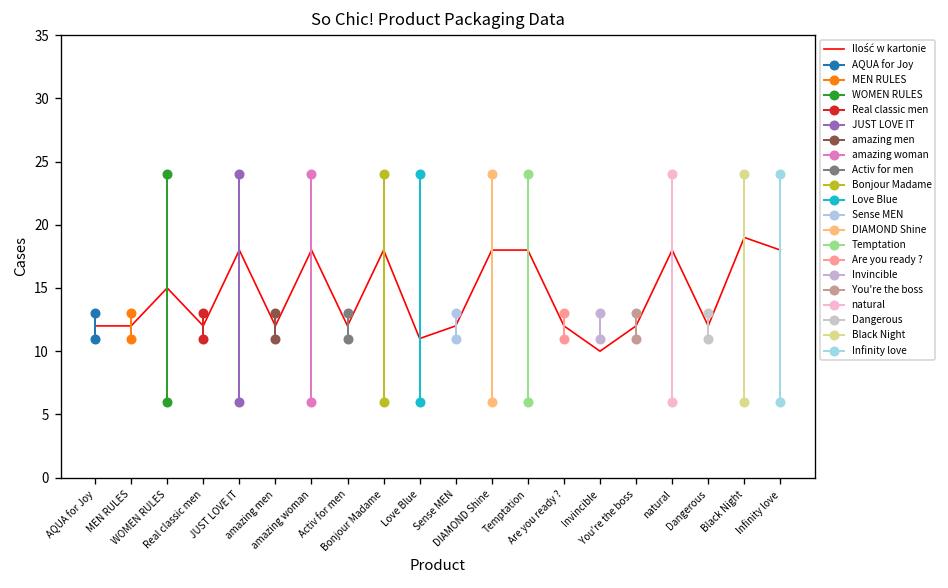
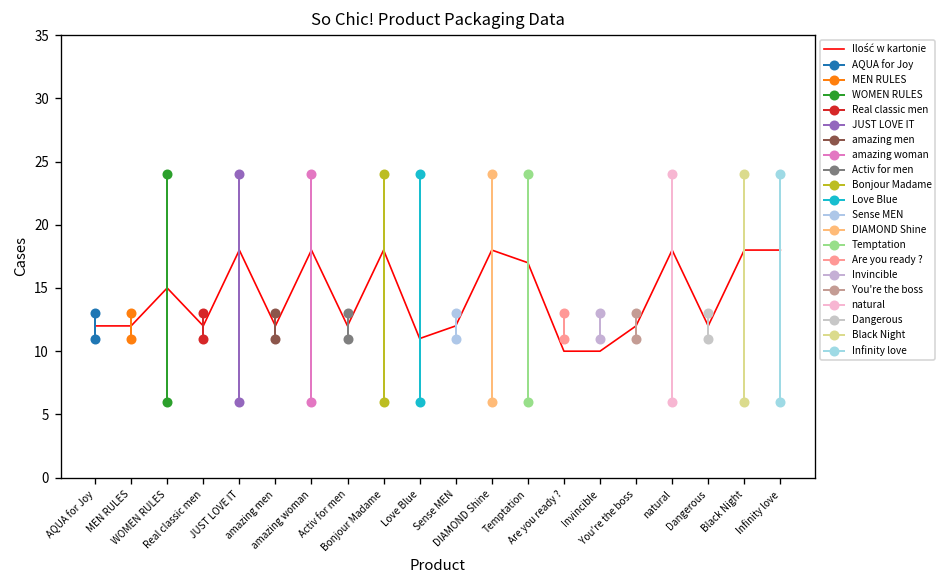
Ilość w kartonie, Temptation: 18 -> 17
Ilość w kartonie, Are you ready ?: 12 -> 10
Ilość w kartonie, Black Night: 19 -> 18
